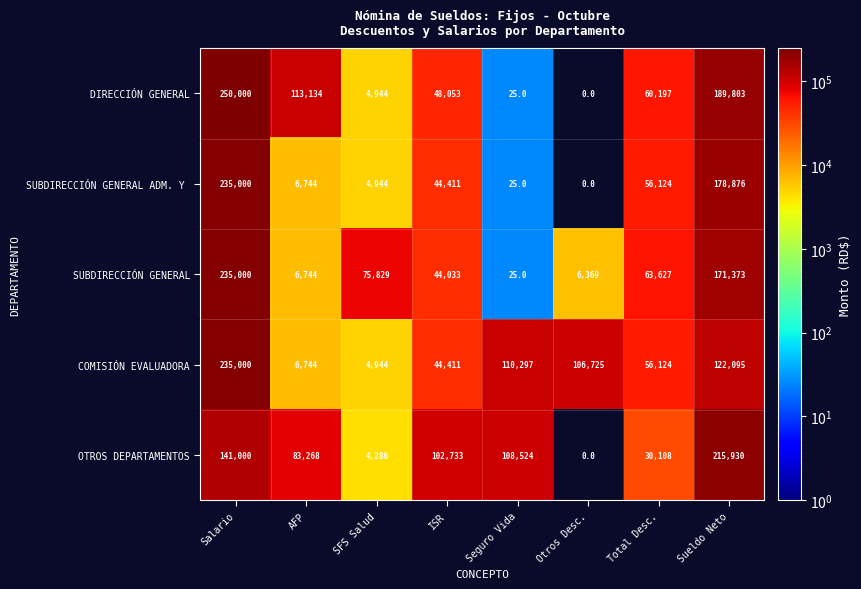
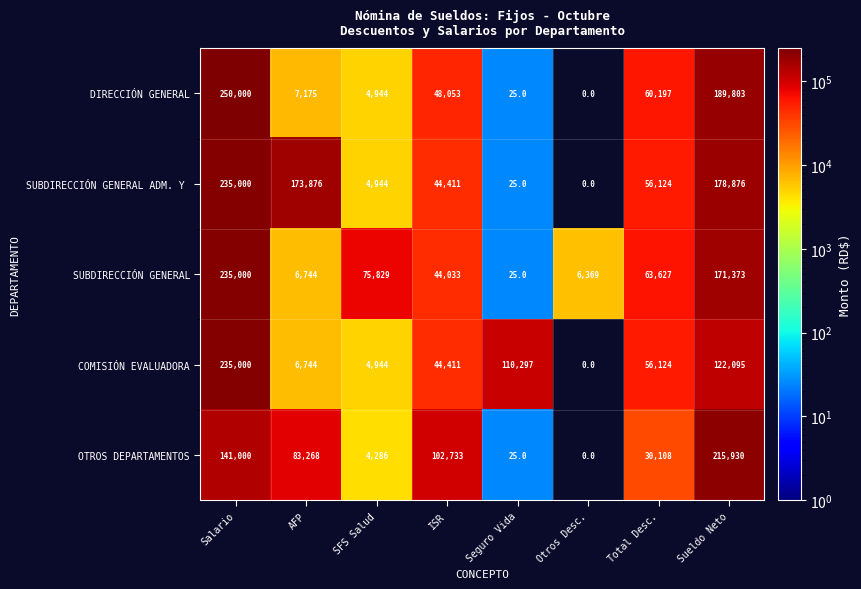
DIRECCIÓN GENERAL, AFP: 113,134 -> 7,175
SUBDIRECCIÓN GENERAL ADM. Y, AFP: 6,744 -> 173,876
COMISIÓN EVALUADORA, Otros Desc.: 106,725 -> 0.0
OTROS DEPARTAMENTOS, Seguro Vida: 108,524 -> 25.0
